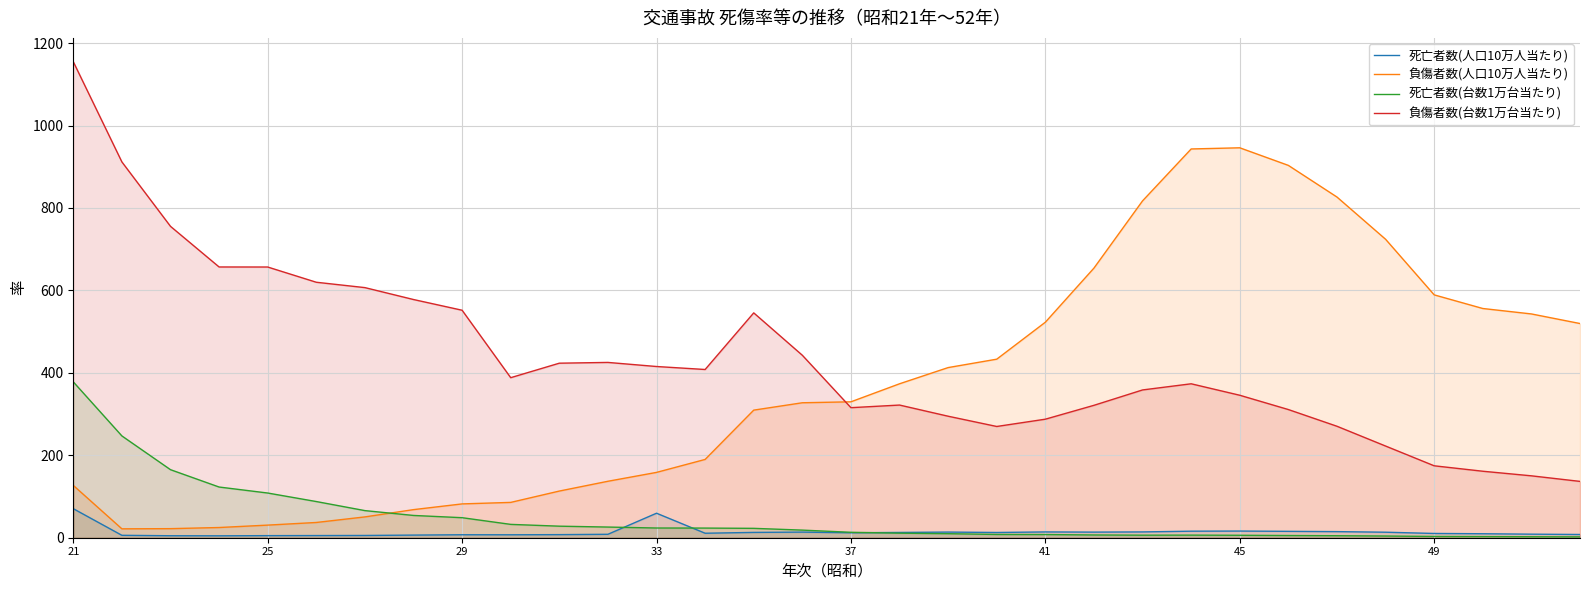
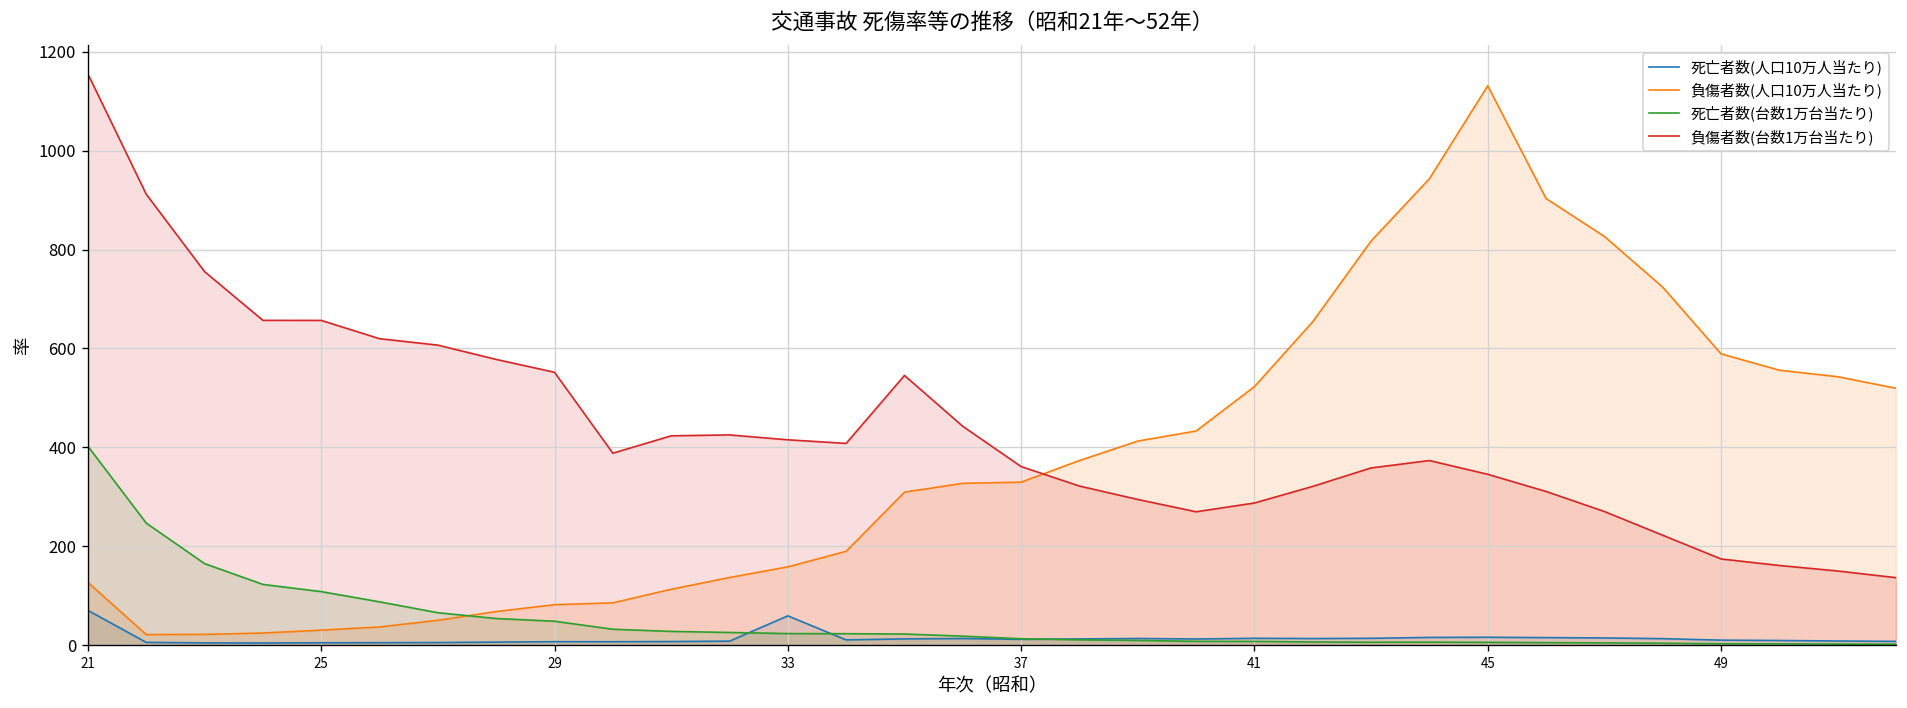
死亡者数(台数1万台当たり), 21: 380 -> 400
負傷者数(台数1万台当たり), 37: 320 -> 360
負傷者数(人口10万人当たり), 45: 950 -> 1130
